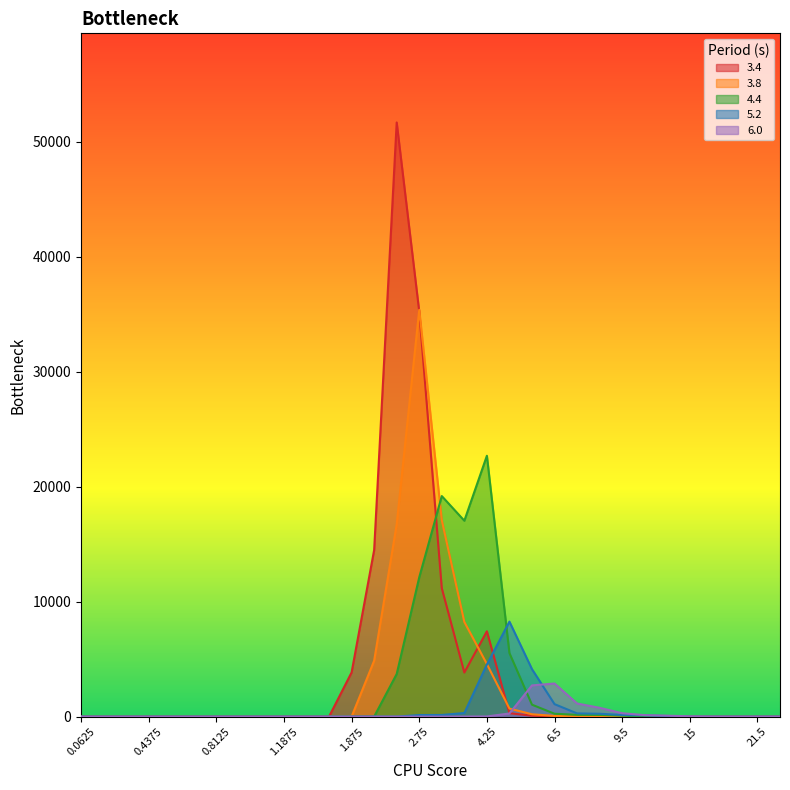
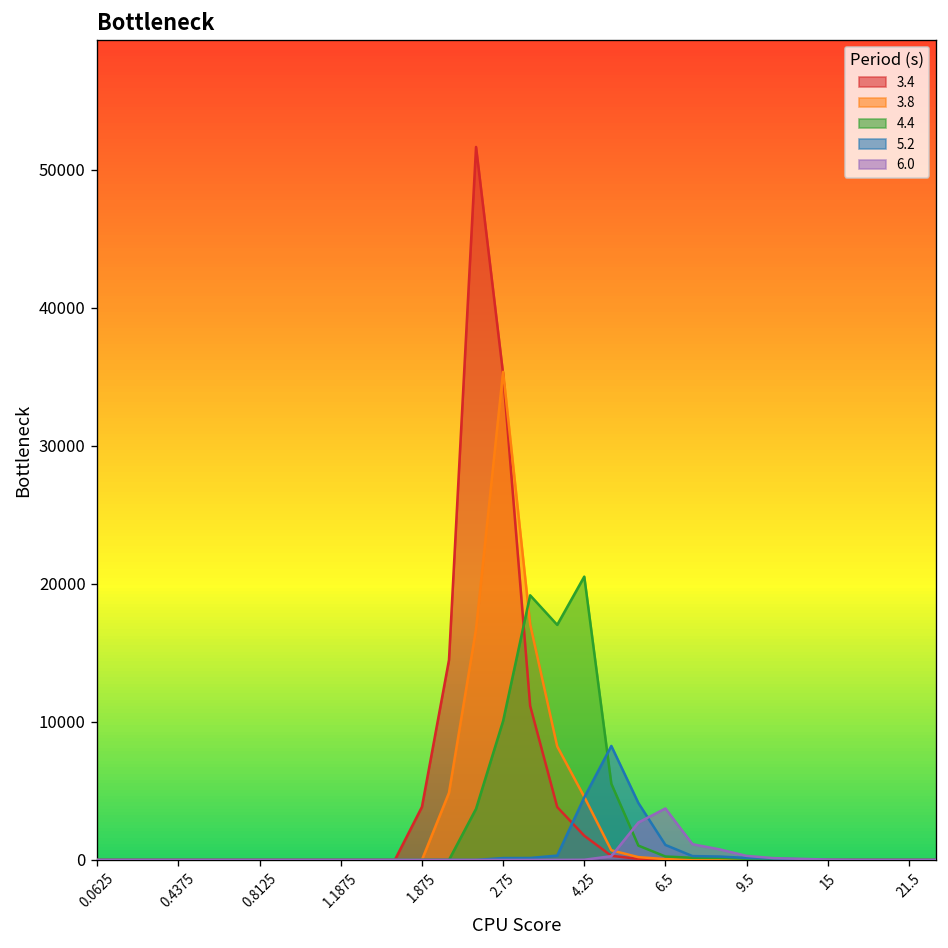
4.4, 2.75: 12100 -> 10100
3.4, 4.25: 7400 -> 1800
4.4, 4.25: 22700 -> 20500
6.0, 6.5: 2900 -> 3700
